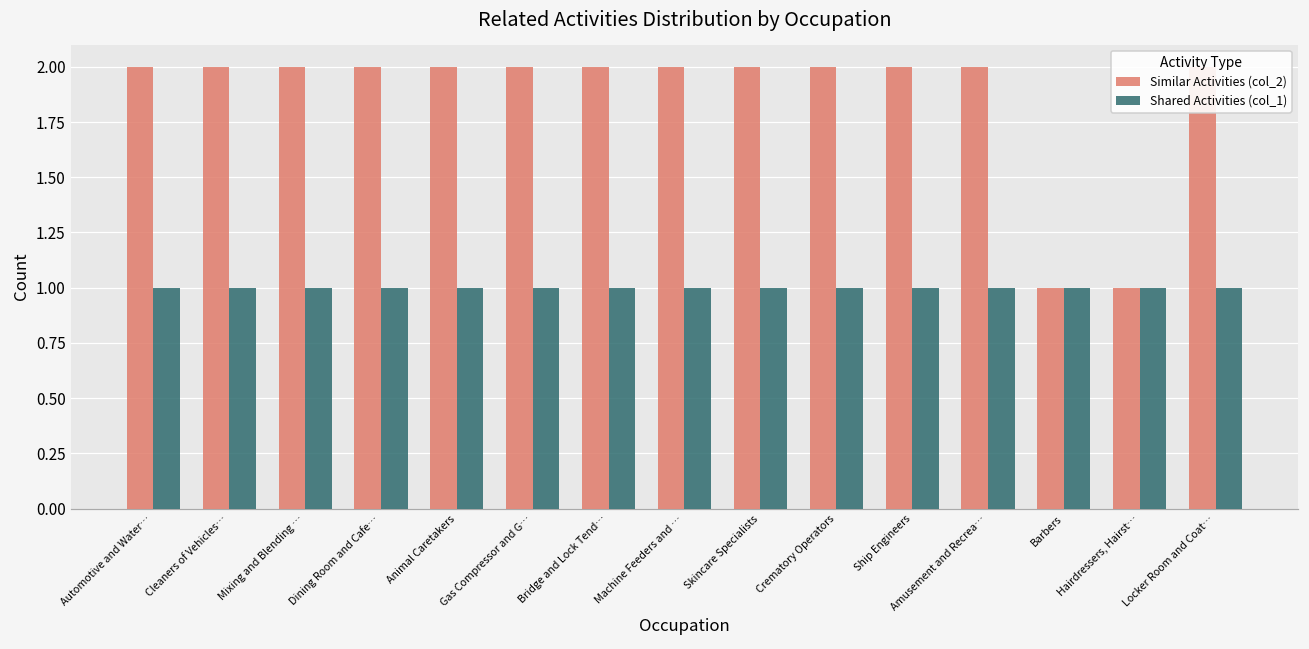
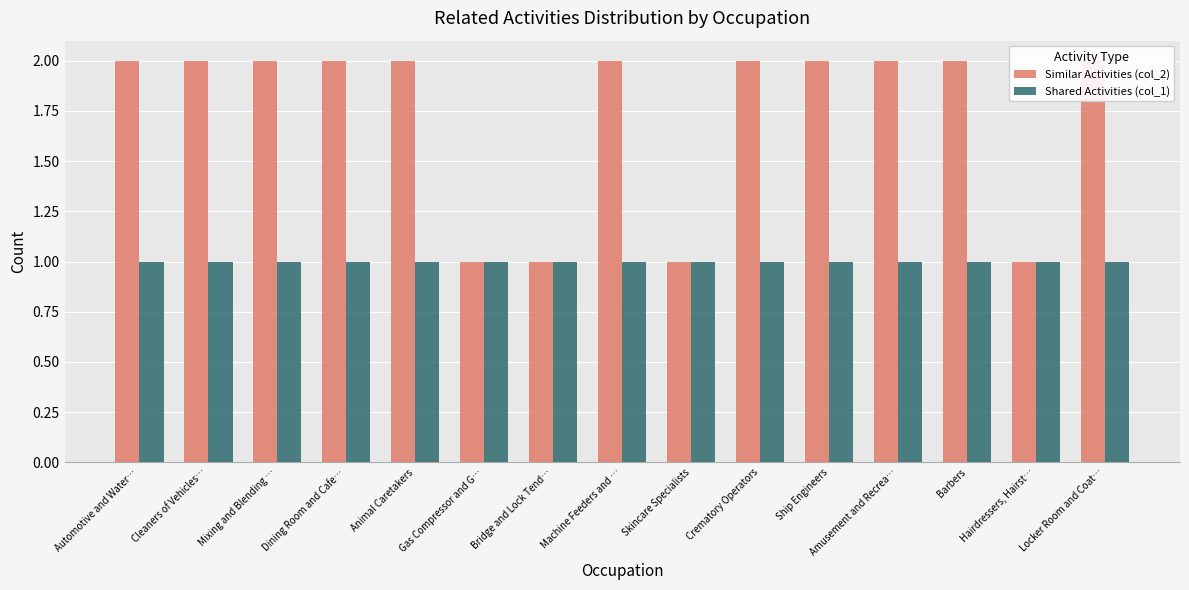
Similar Activities (col_2), Gas Compressor and G…: 2 -> 1
Similar Activities (col_2), Bridge and Lock Tend…: 2 -> 1
Similar Activities (col_2), Skincare Specialists: 2 -> 1
Similar Activities (col_2), Barbers: 1 -> 2
